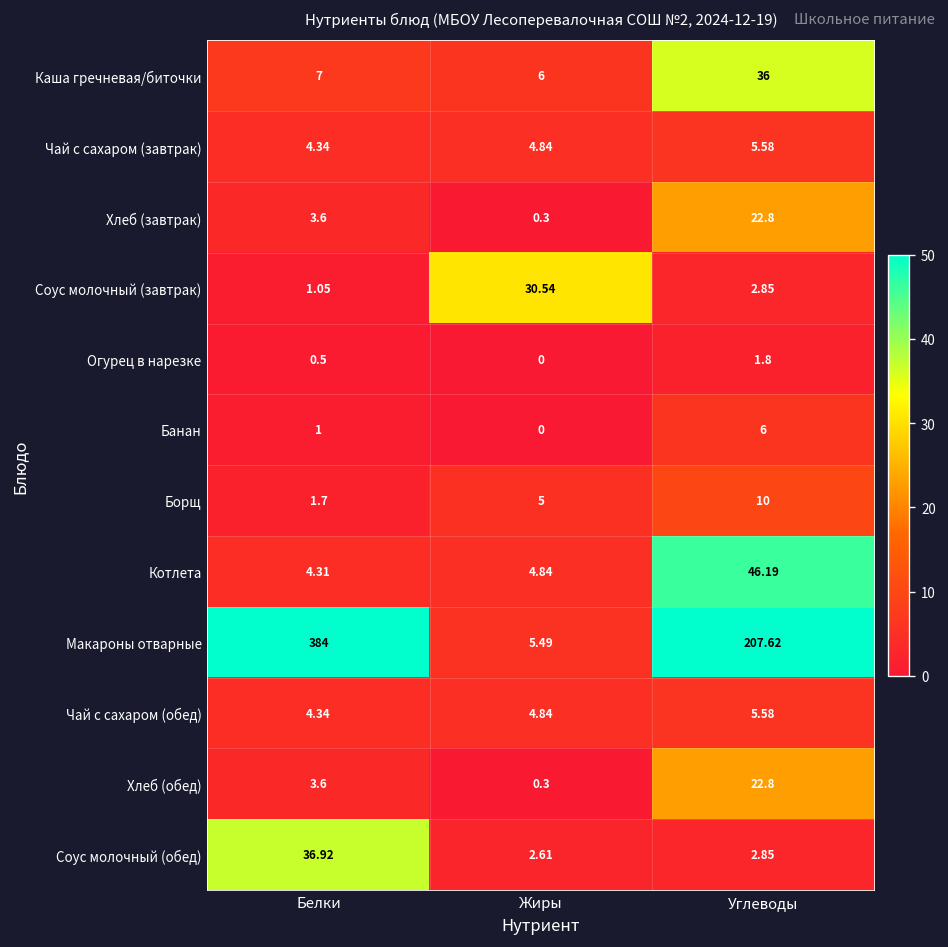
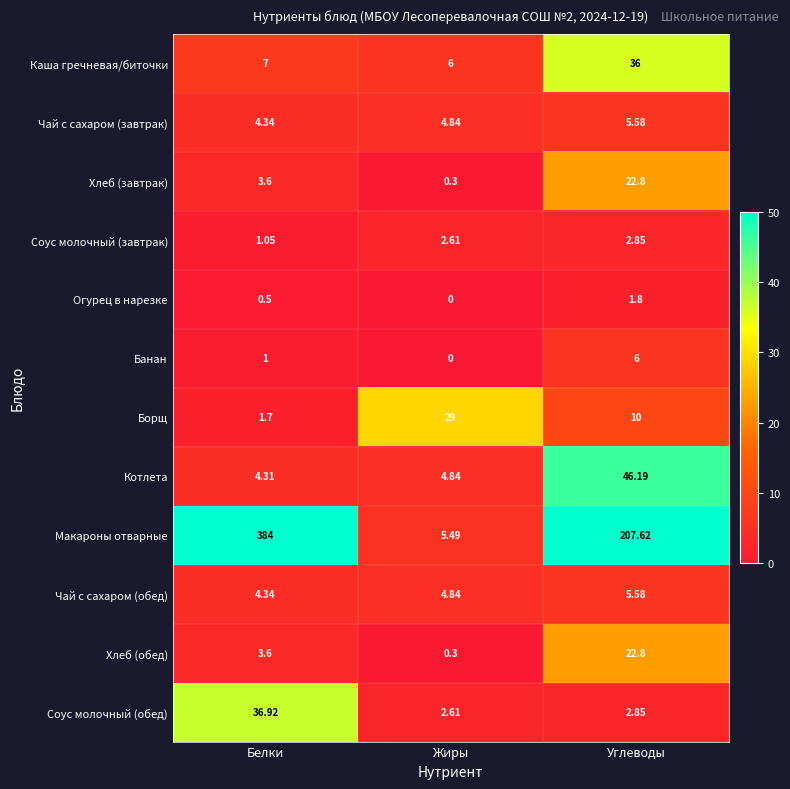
Соус молочный (завтрак), Жиры: 30.54 -> 2.61
Борщ, Жиры: 5 -> 29
